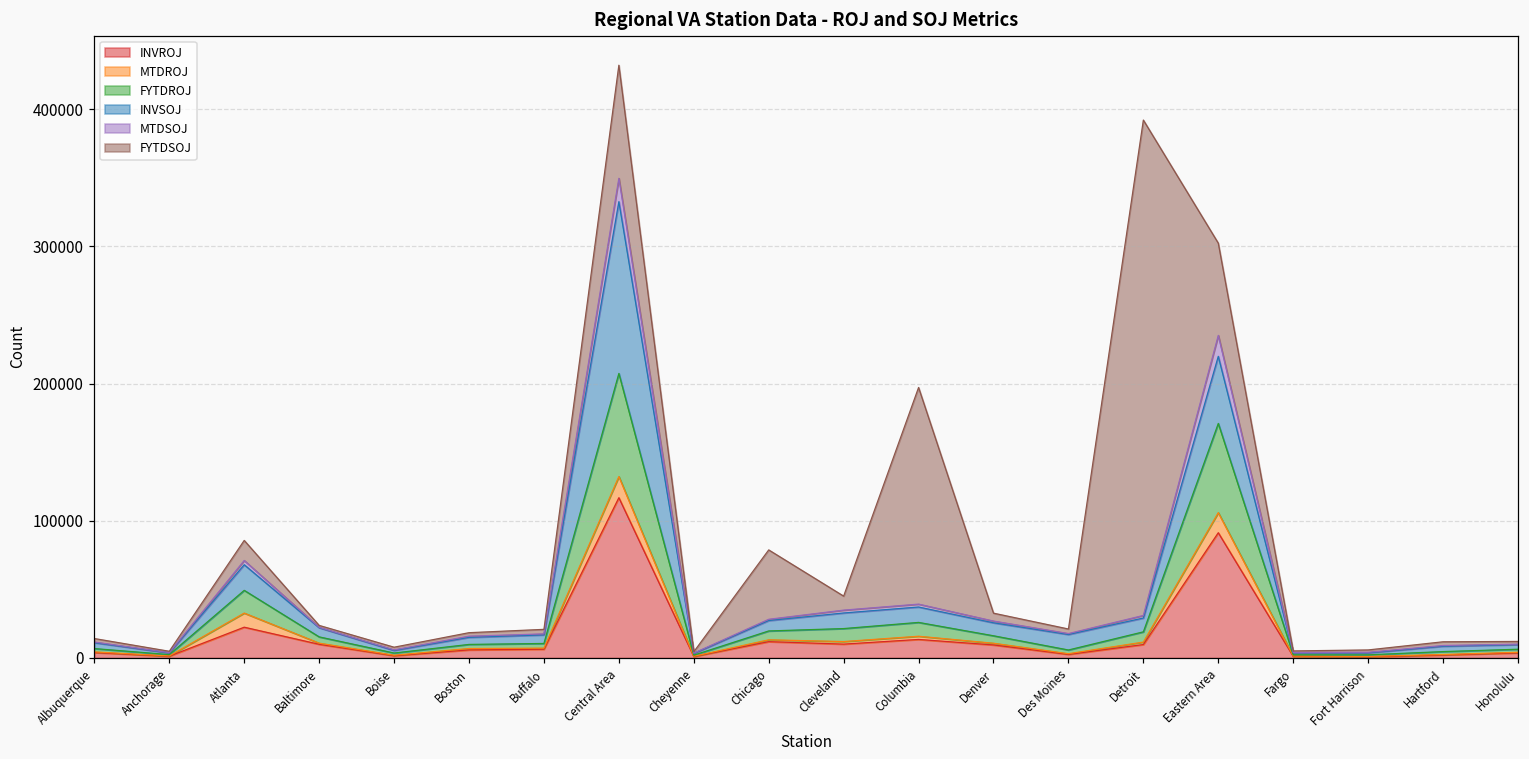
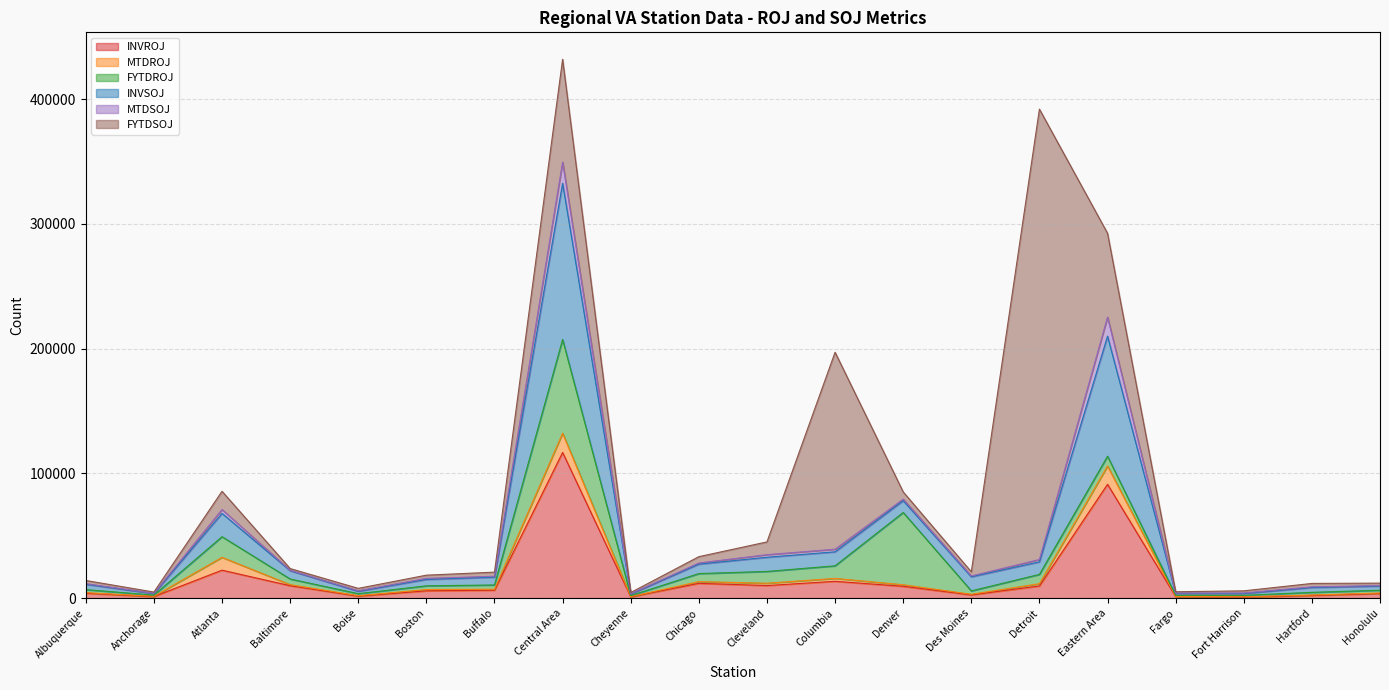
FYTDSOJ, Chicago: 51000 -> 5000
FYTDROJ, Denver: 5000 -> 58000
FYTDROJ, Eastern Area: 65000 -> 8000
INVSOJ, Eastern Area: 49000 -> 96000
